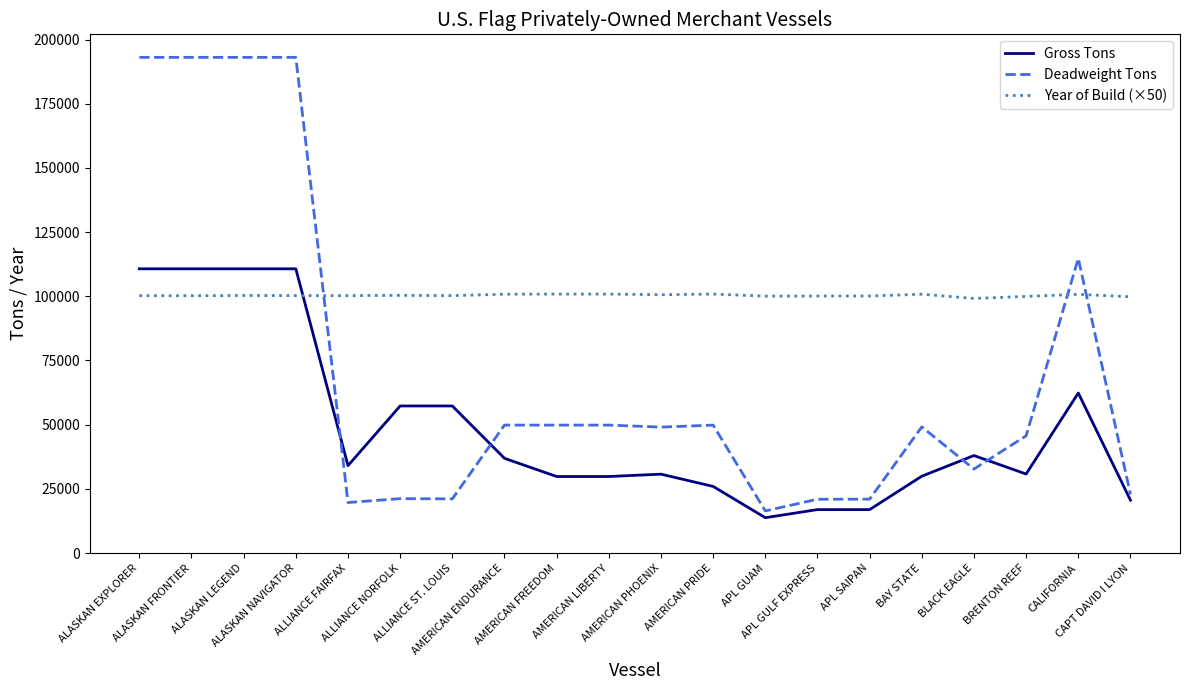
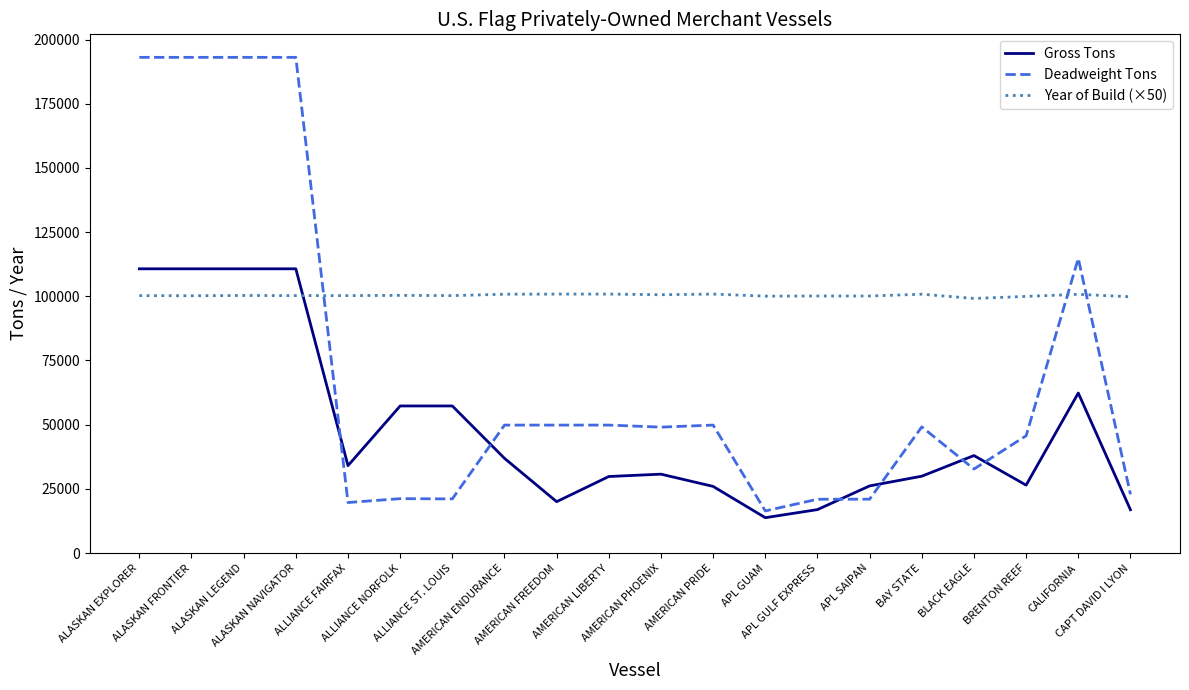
Gross Tons, AMERICAN FREEDOM: 30000 -> 20000
Gross Tons, APL SAIPAN: 17000 -> 26000
Gross Tons, BRENTON REEF: 31000 -> 26000
Gross Tons, CAPT DAVID I LYON: 21000 -> 17000
